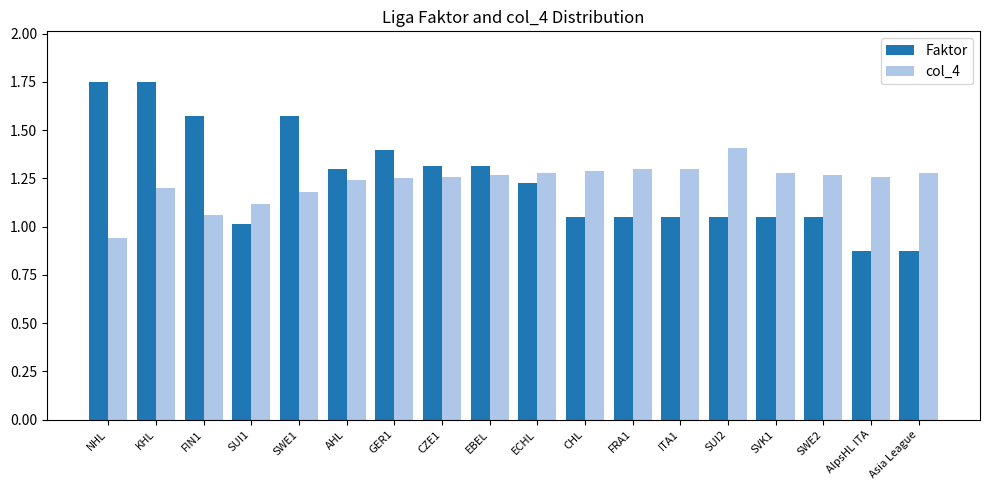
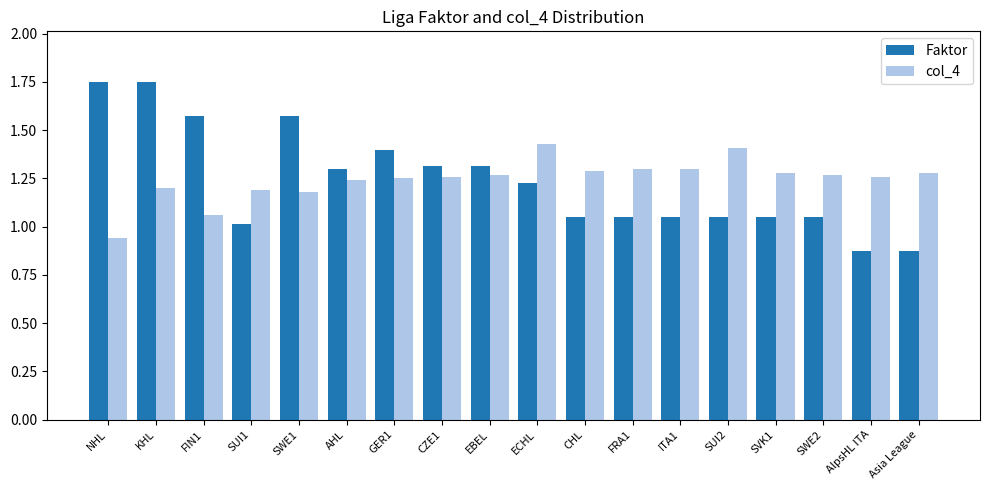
col_4, SUI1: 1.12 -> 1.19
col_4, ECHL: 1.28 -> 1.43
